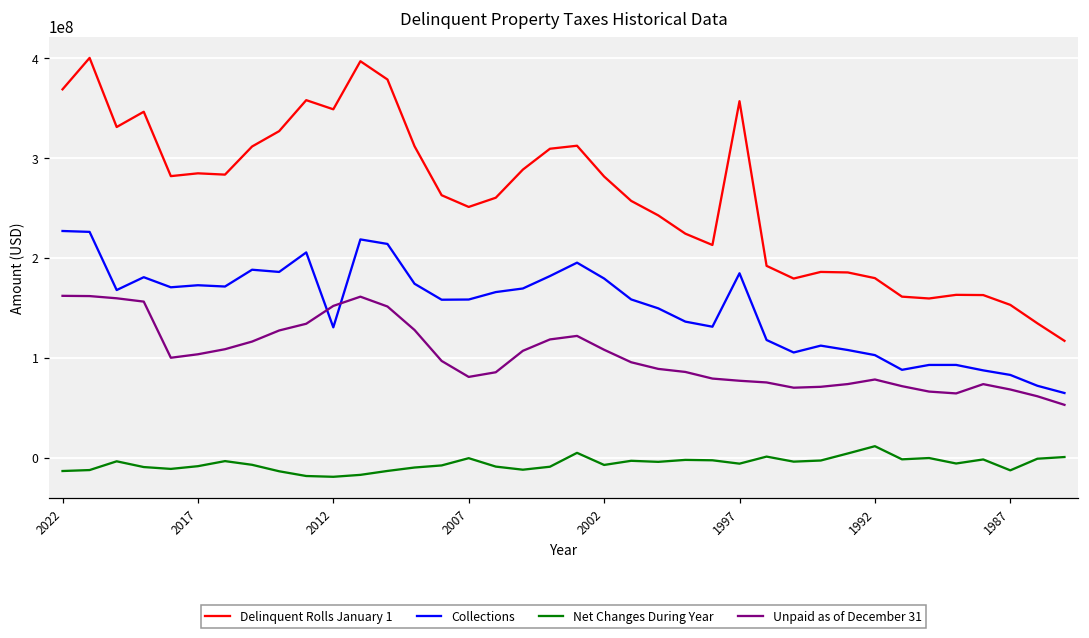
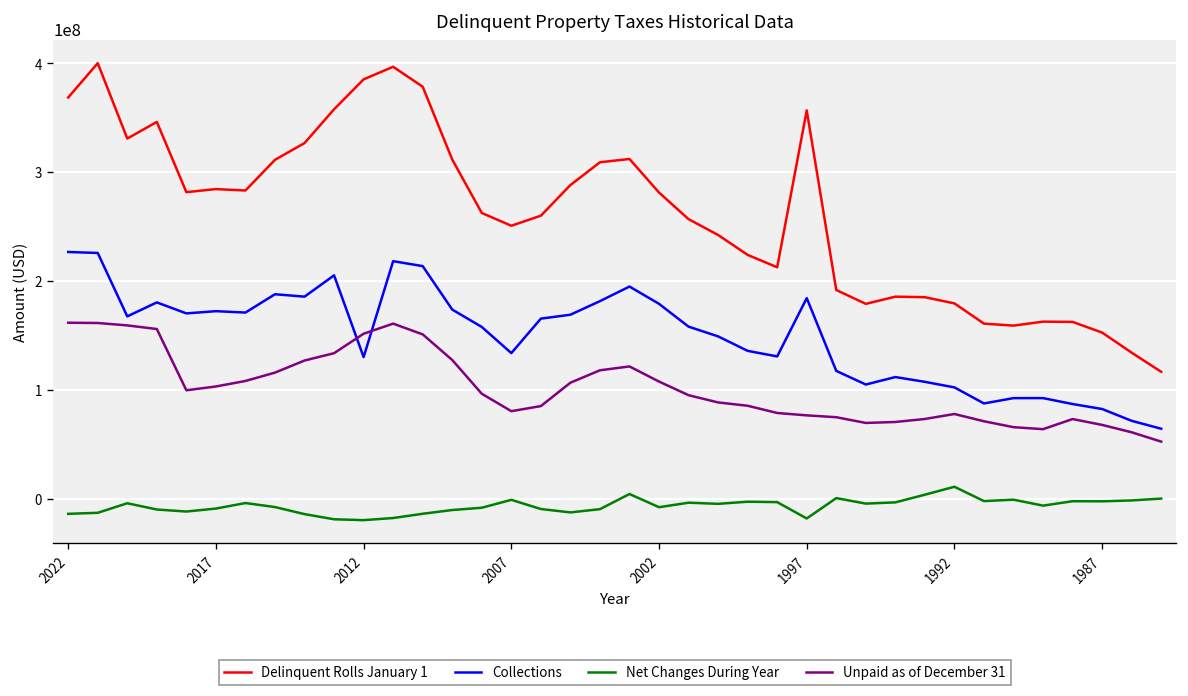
Delinquent Rolls January 1, 2012: 350000000 -> 390000000
Collections, 2007: 160000000 -> 130000000
Net Changes During Year, 1997: -10000000 -> -20000000
Net Changes During Year, 1987: -10000000 -> 0
